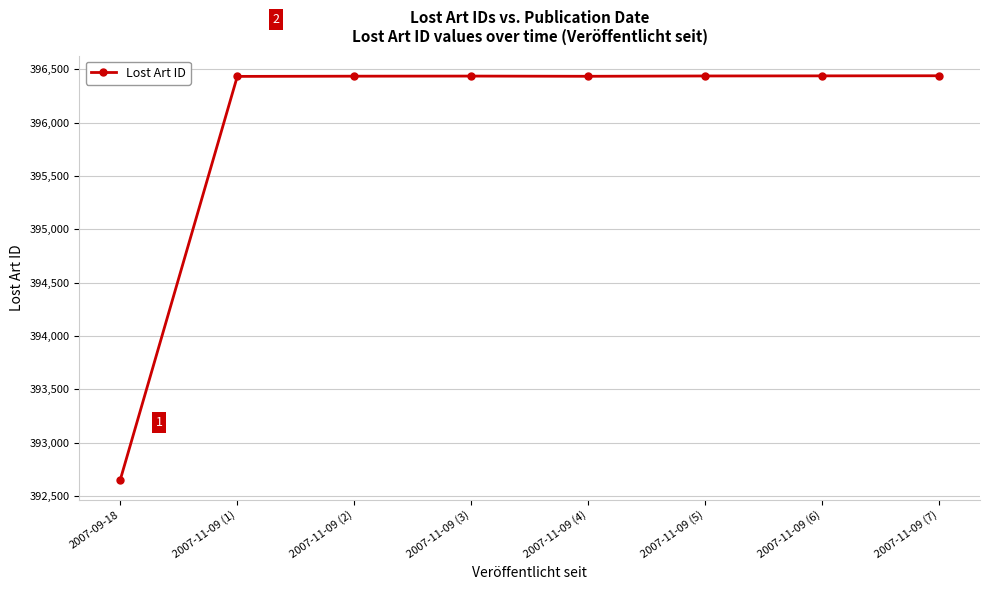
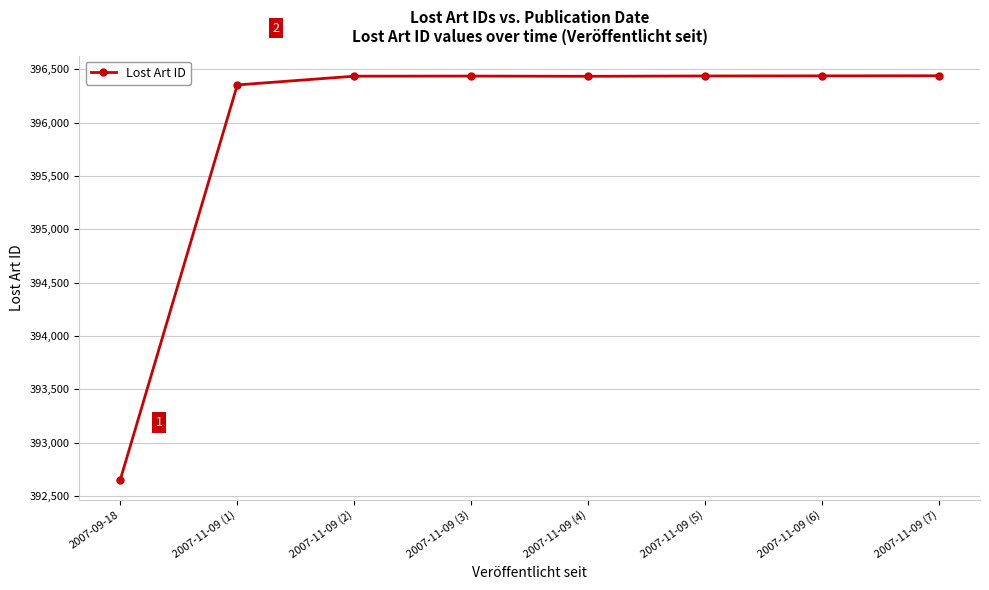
2007-11-09 (1): 396,430 -> 396,350
